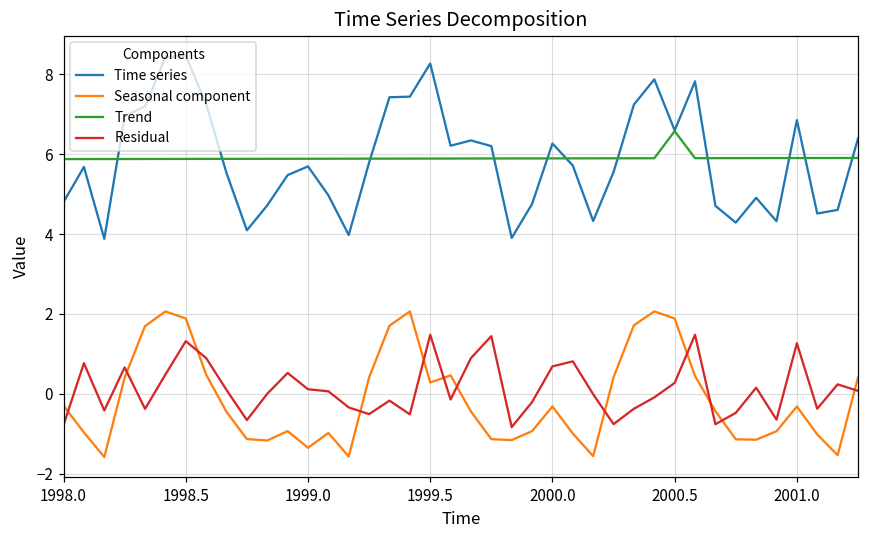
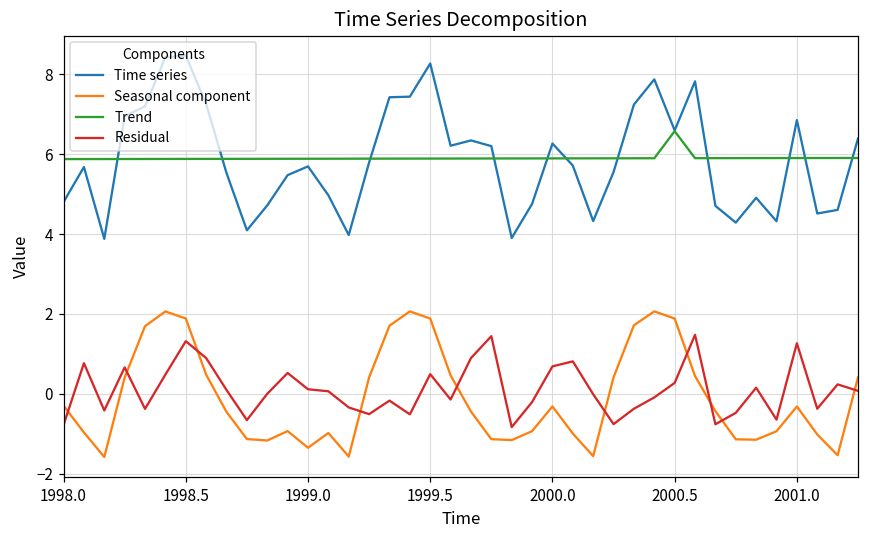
Seasonal component, 1999.5: 0.3 -> 1.9
Residual, 1999.5: 1.5 -> 0.5
